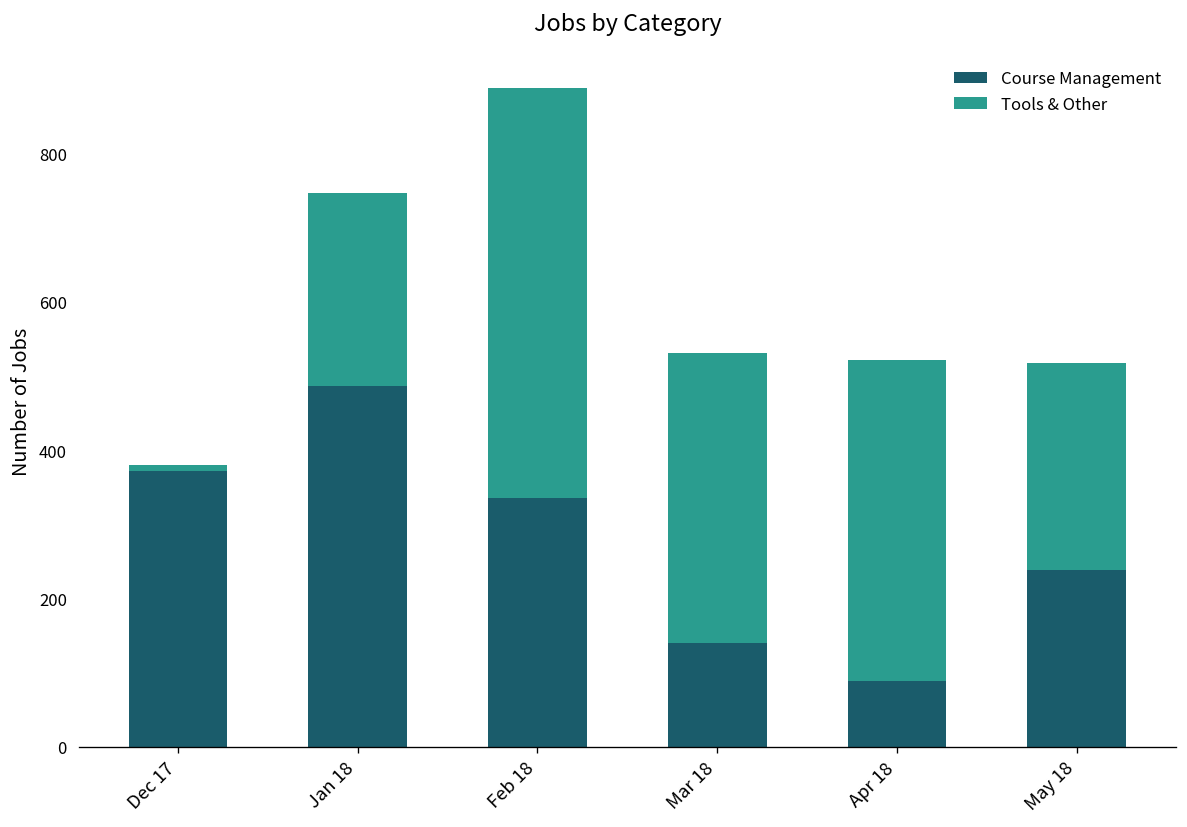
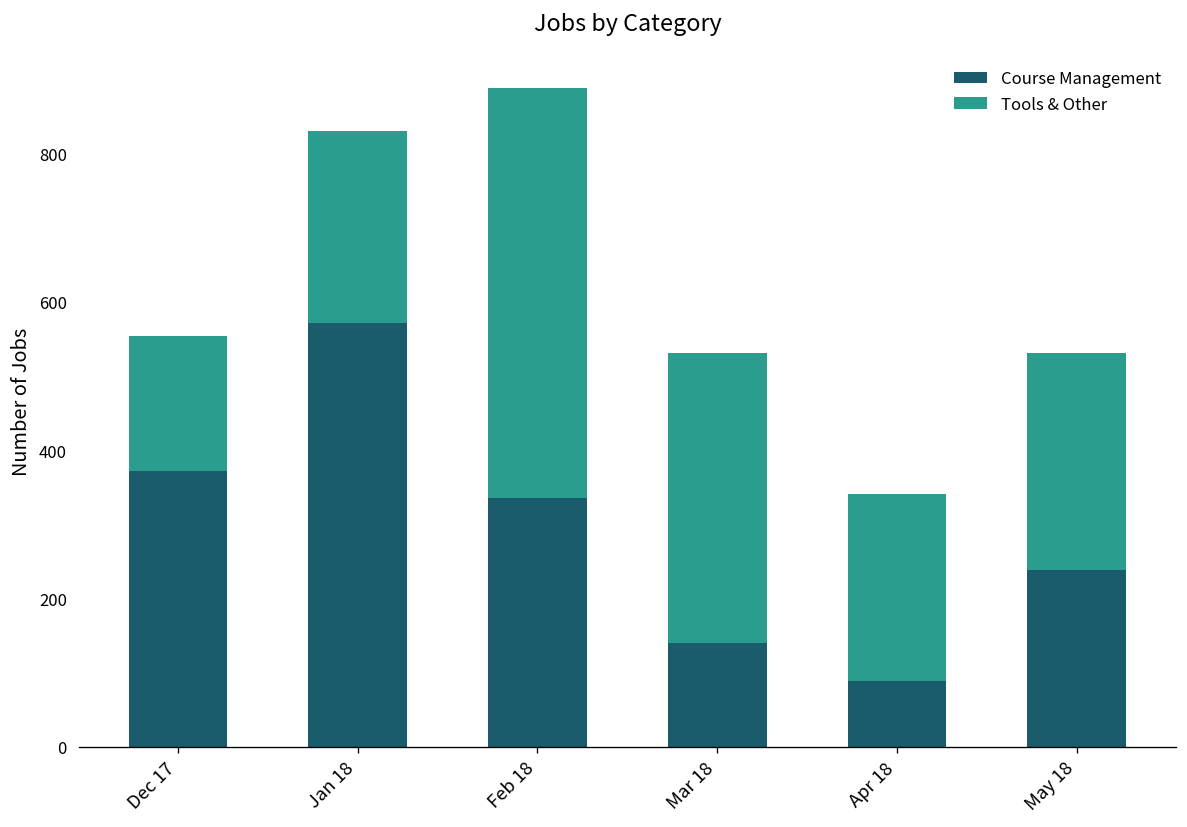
Tools & Other, Dec 17: 10 -> 180
Course Management, Jan 18: 490 -> 570
Tools & Other, Apr 18: 430 -> 250
Tools & Other, May 18: 280 -> 290
